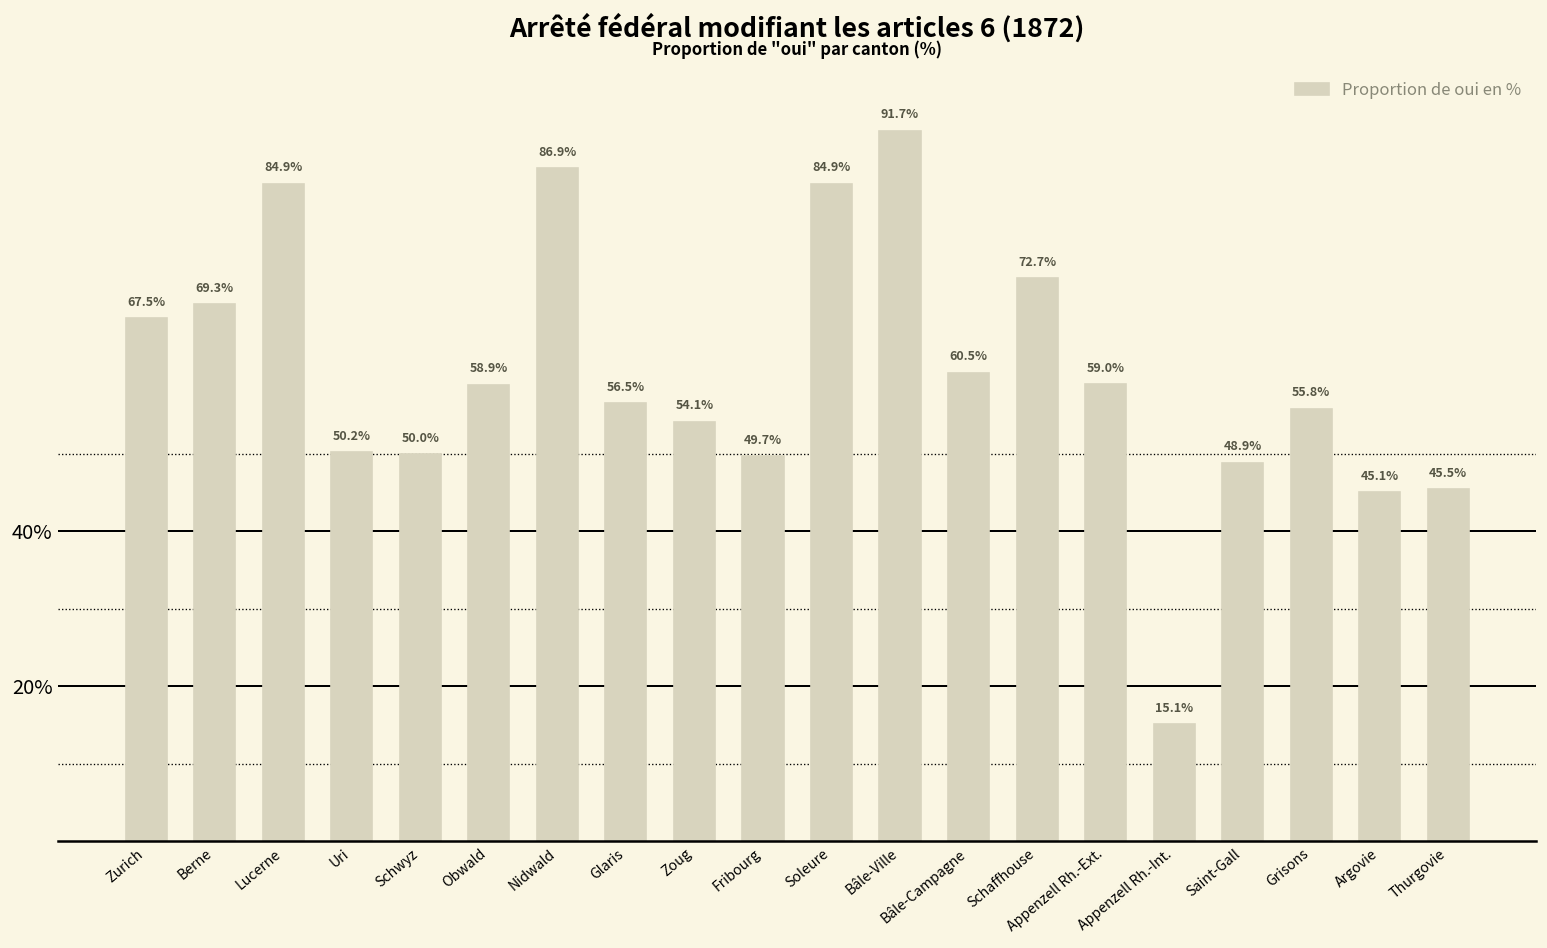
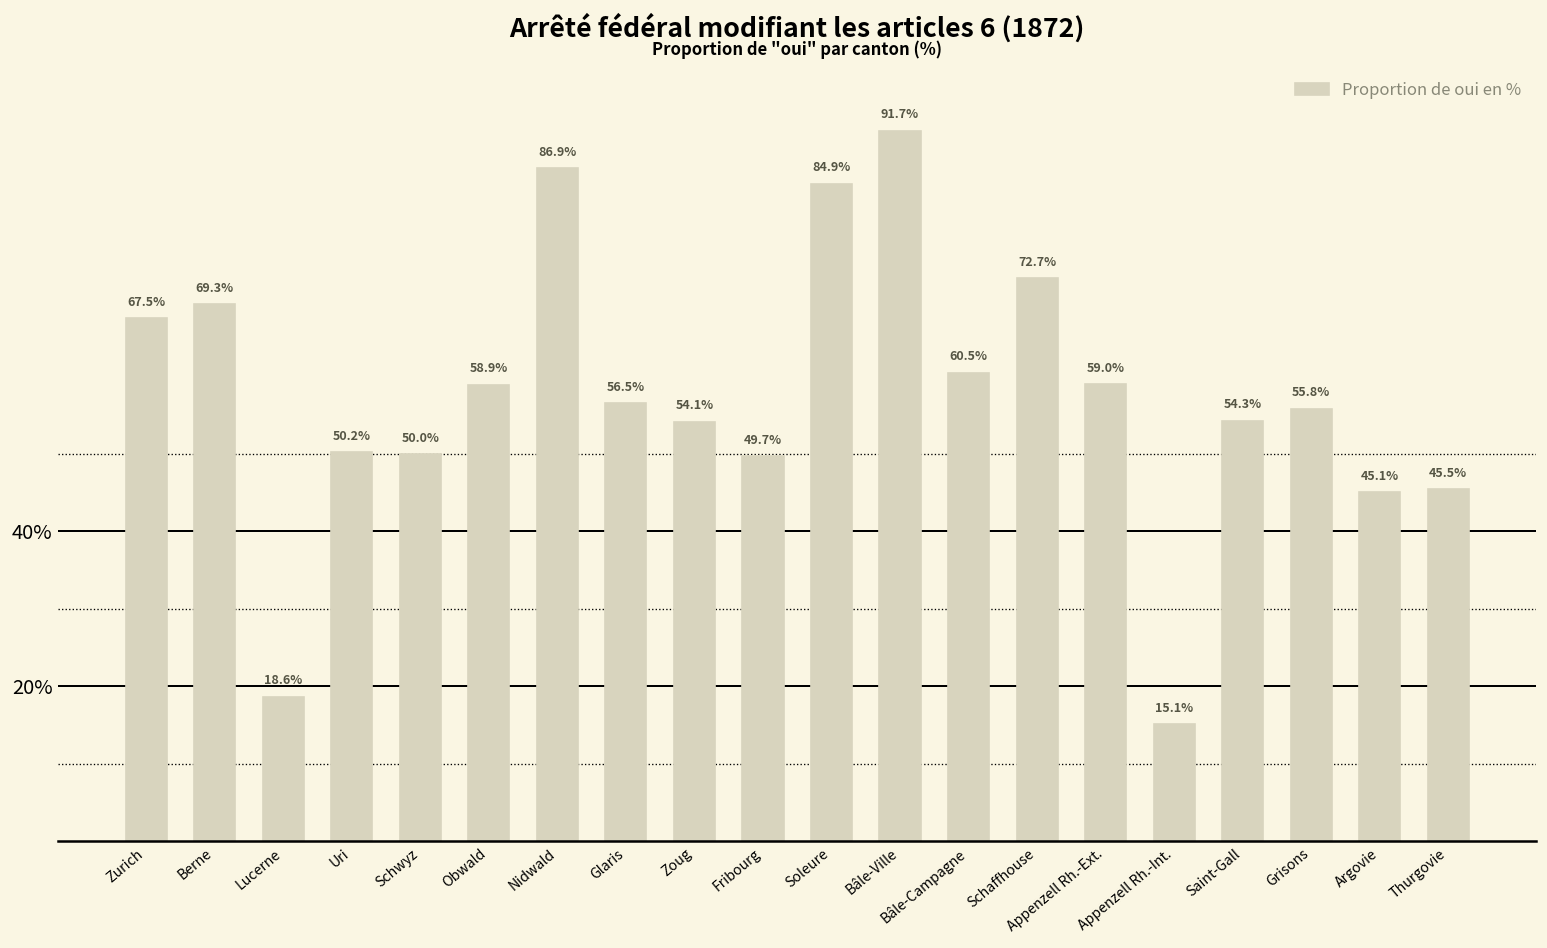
Lucerne: 84.9% -> 18.6%
Saint-Gall: 48.9% -> 54.3%
